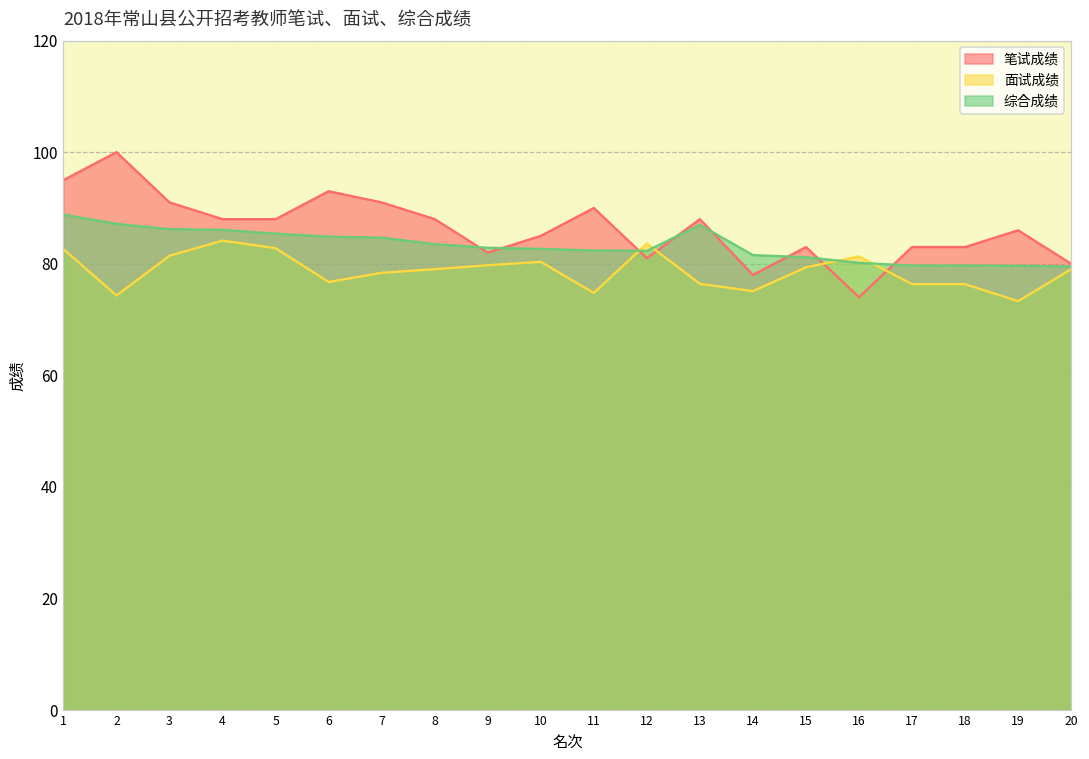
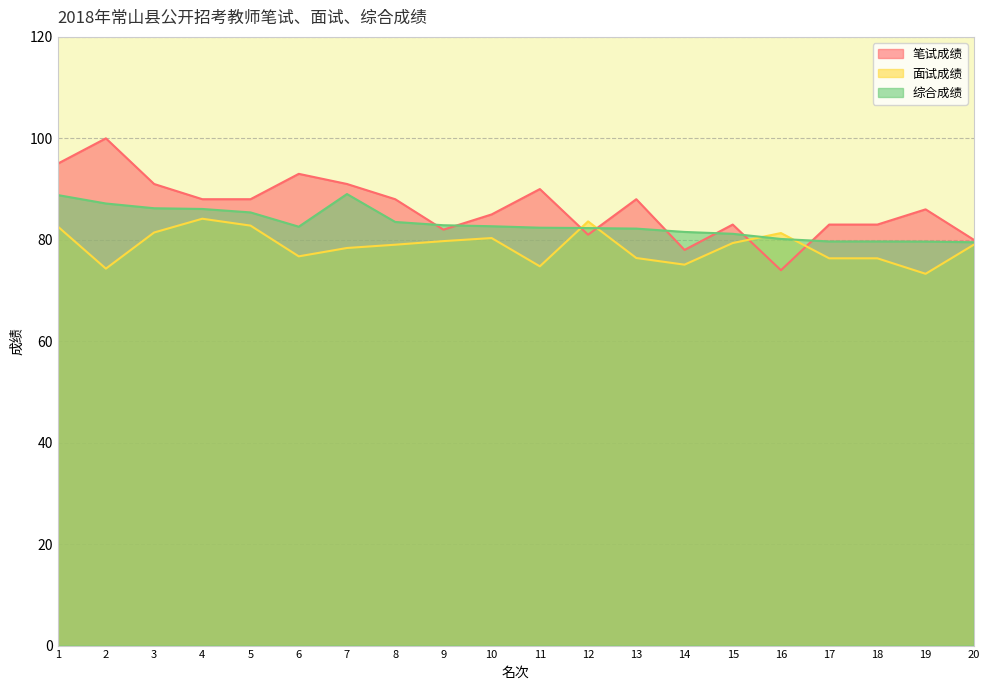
综合成绩, 6: 85 -> 83
综合成绩, 7: 85 -> 89
综合成绩, 13: 87 -> 82
